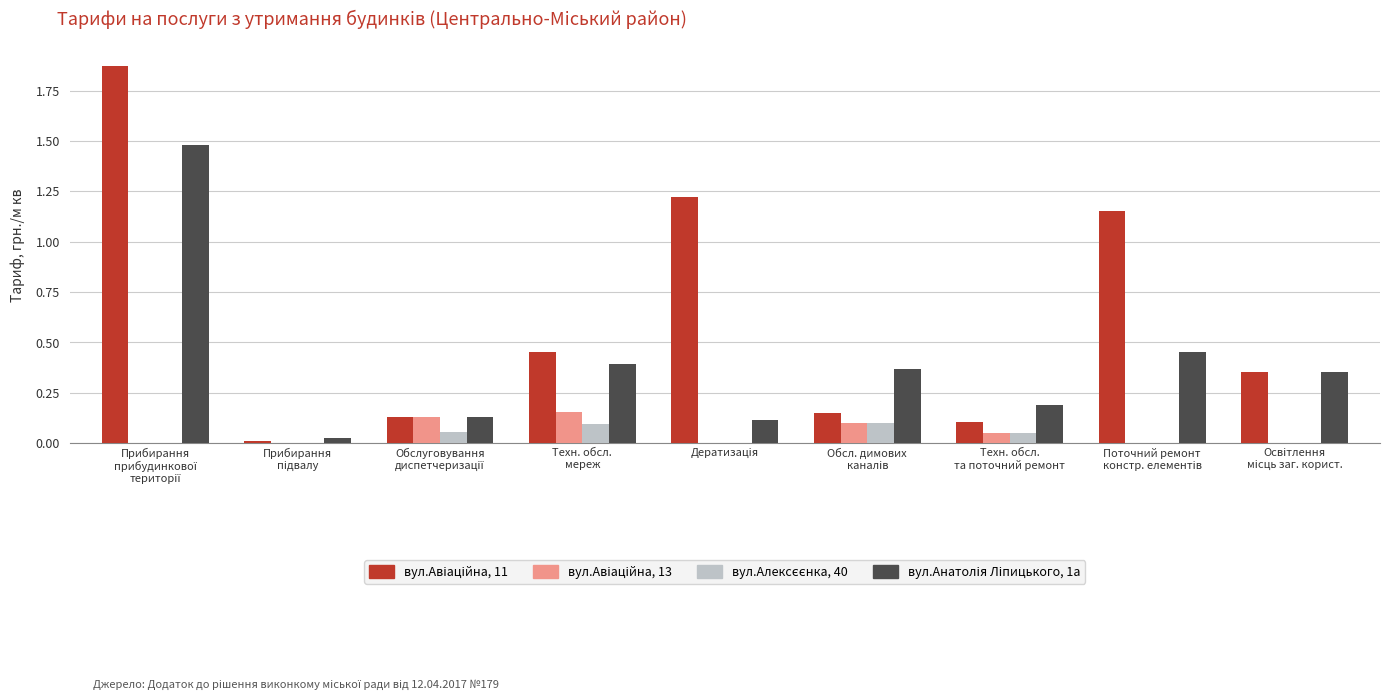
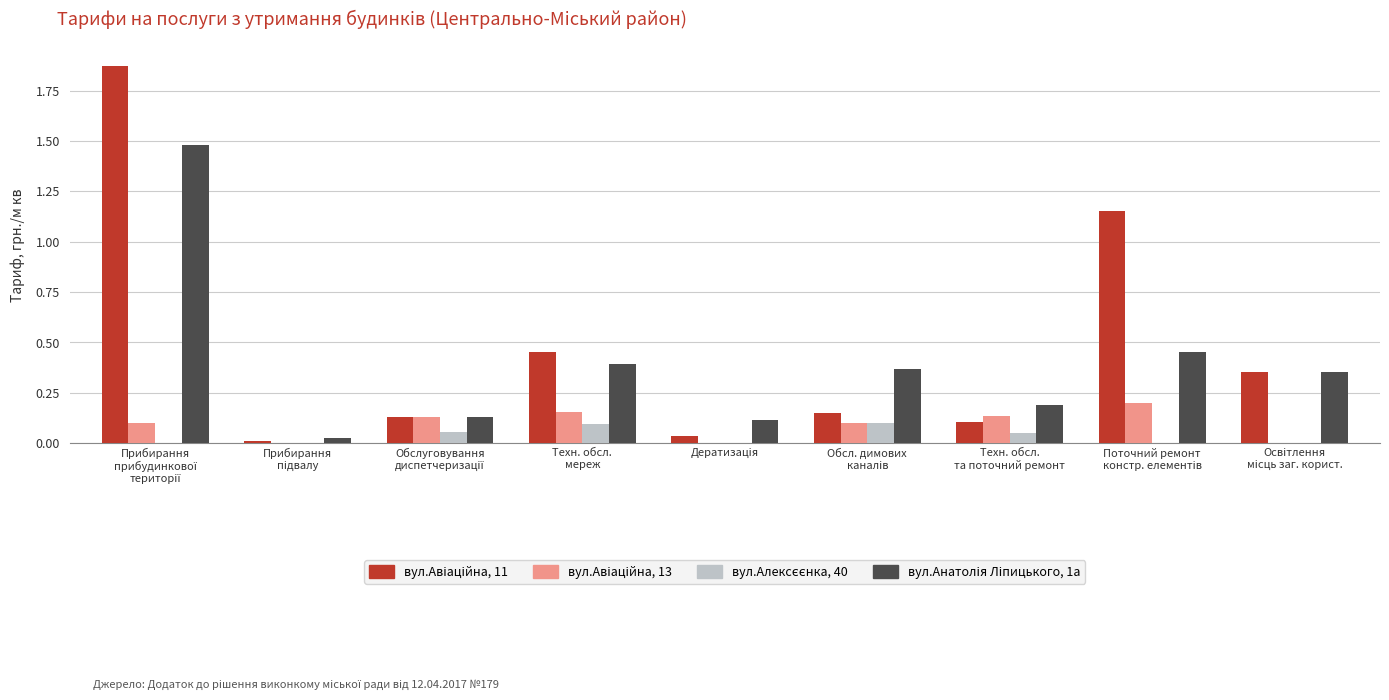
вул.Авіаційна, 13, Прибирання прибудинкової території: 0.0 -> 0.1
вул.Авіаційна, 11, Дератизація: 1.22 -> 0.03
вул.Авіаційна, 13, Техн. обсл. та поточний ремонт: 0.05 -> 0.14
вул.Авіаційна, 13, Поточний ремонт констр. елементів: 0.0 -> 0.2
